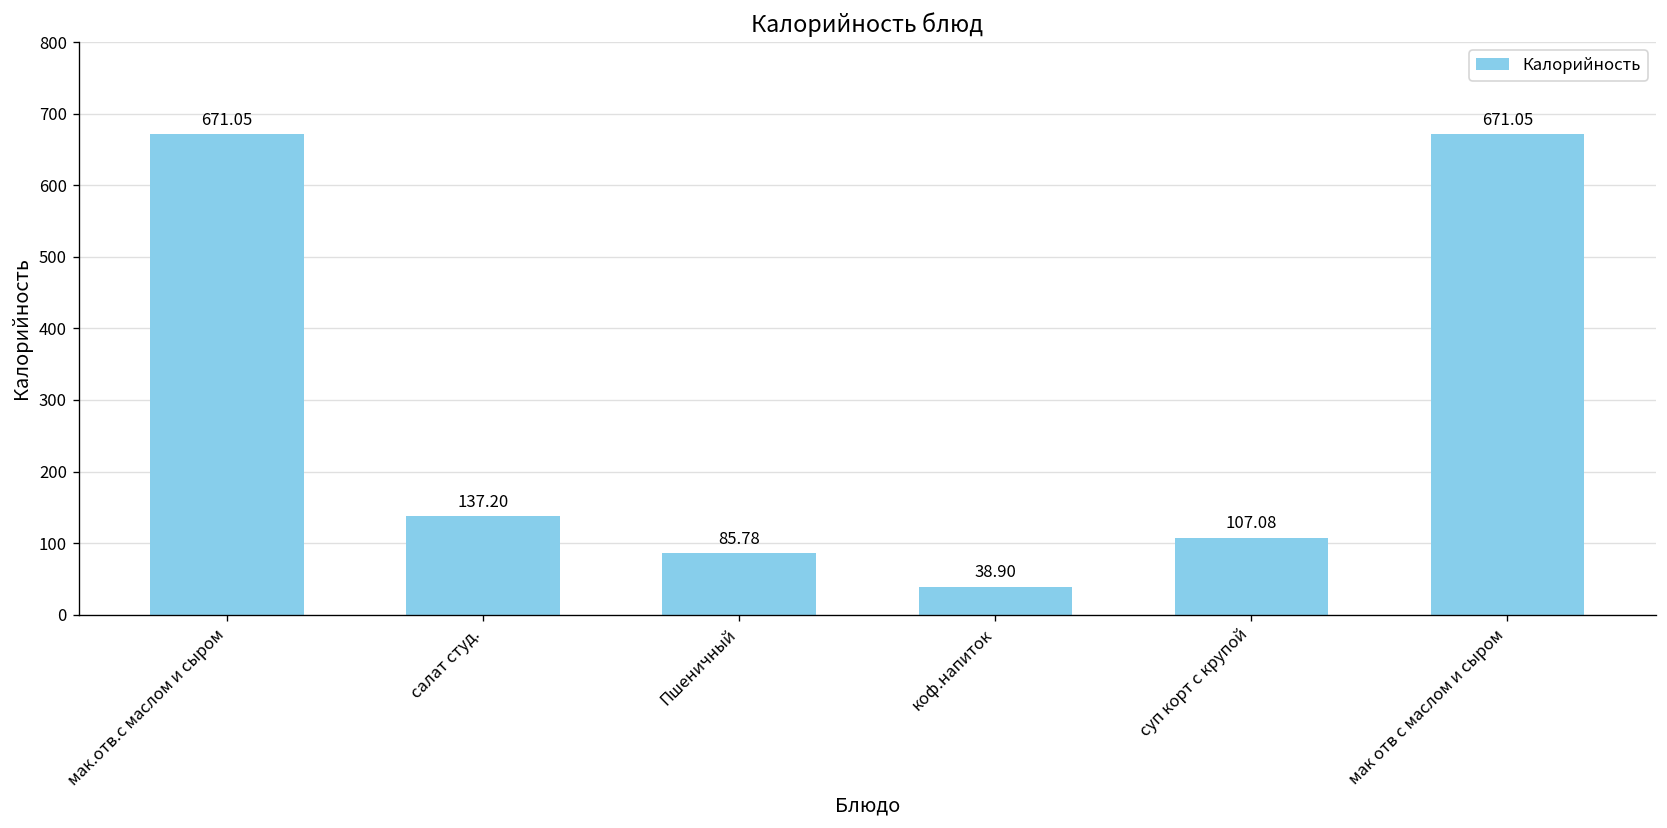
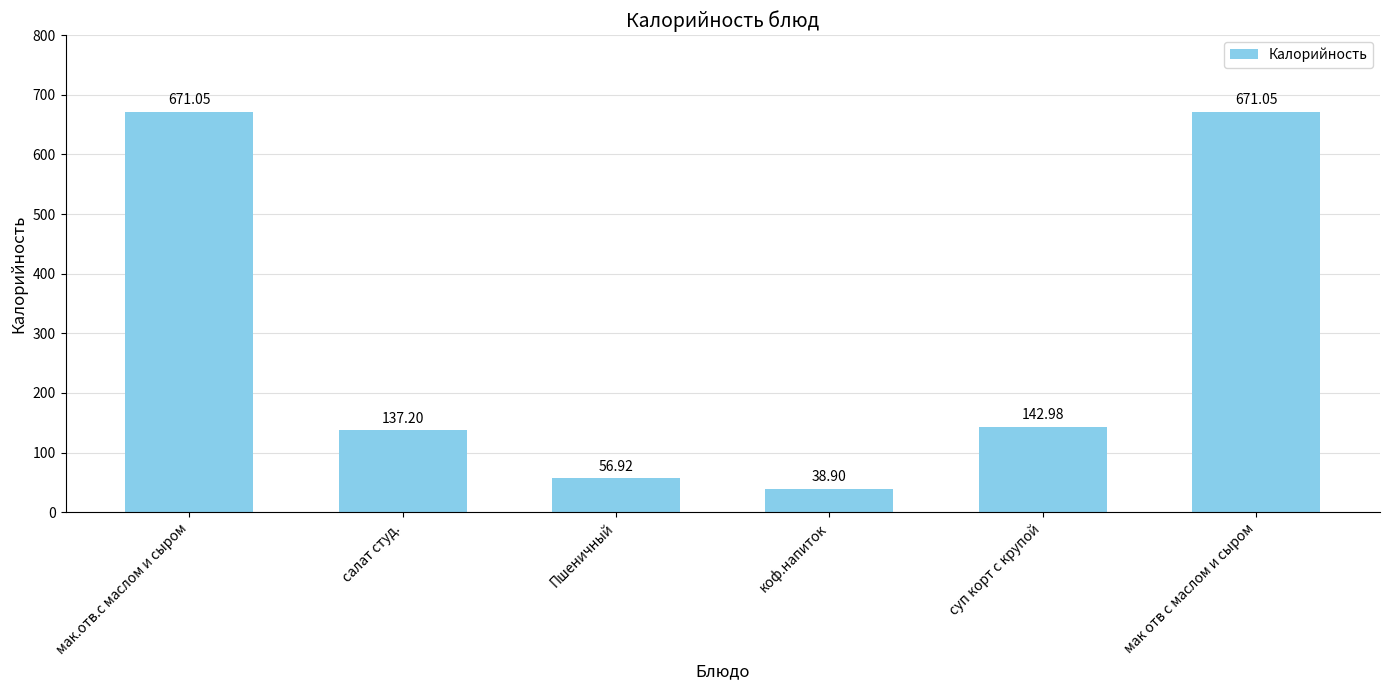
Пшеничный: 85.78 -> 56.92
суп корт с крупой: 107.08 -> 142.98
